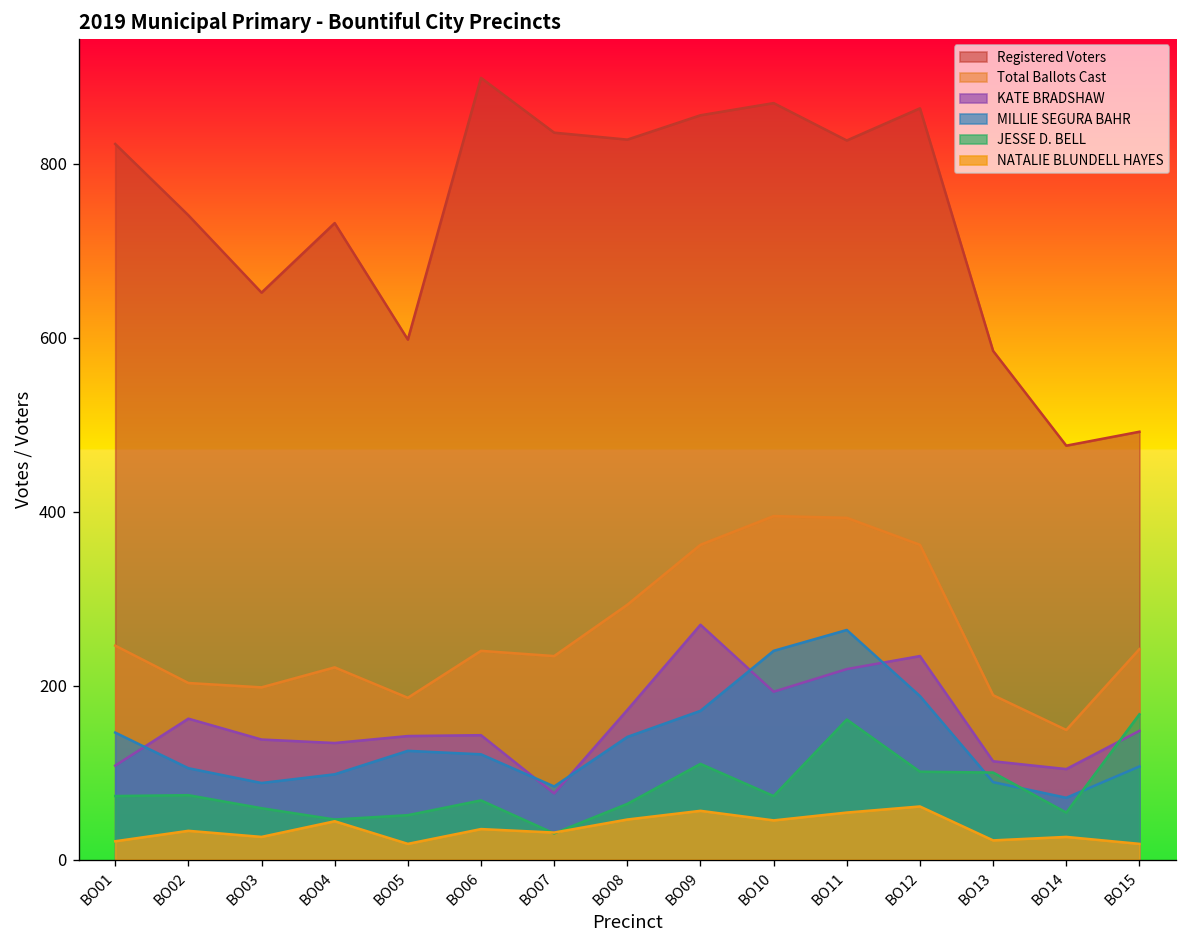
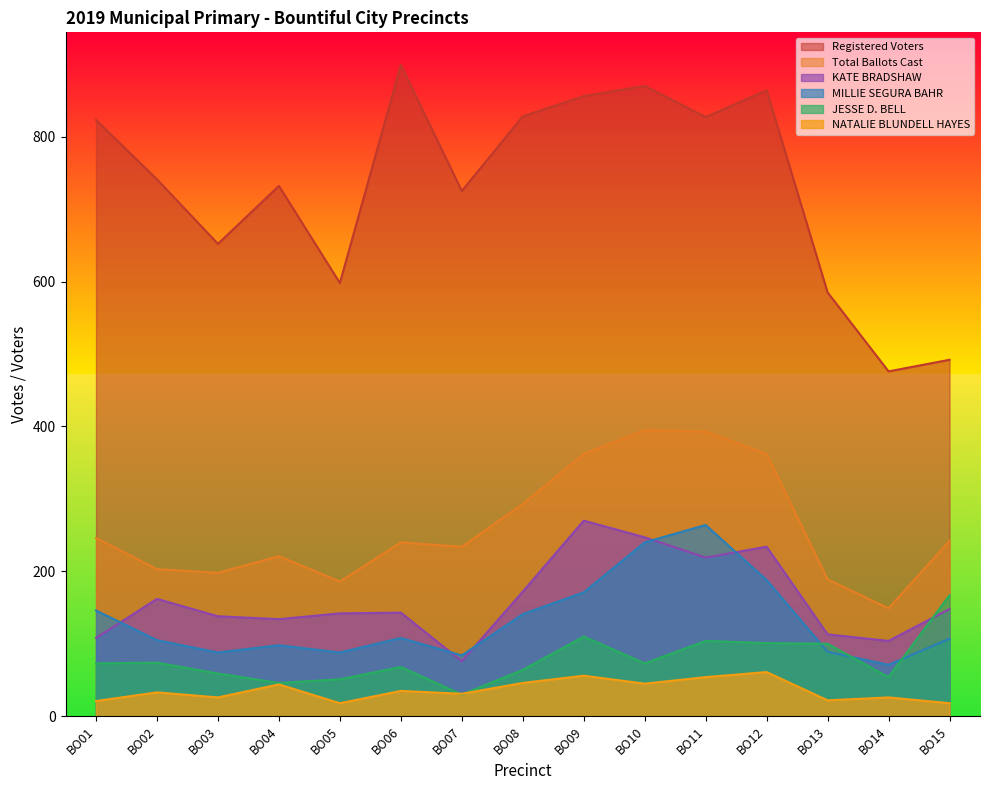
MILLIE SEGURA BAHR, BO05: 130 -> 90
MILLIE SEGURA BAHR, BO06: 120 -> 110
Registered Voters, BO07: 840 -> 730
KATE BRADSHAW, BO10: 190 -> 250
JESSE D. BELL, BO11: 160 -> 100
